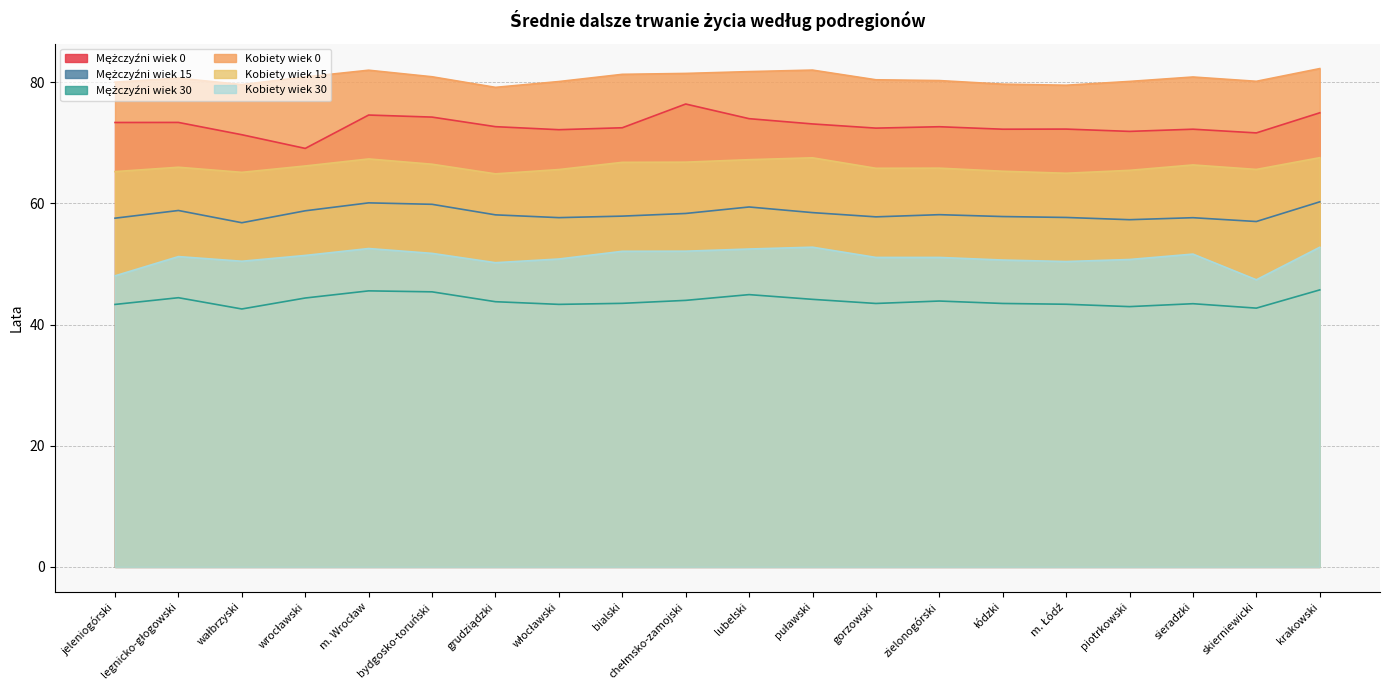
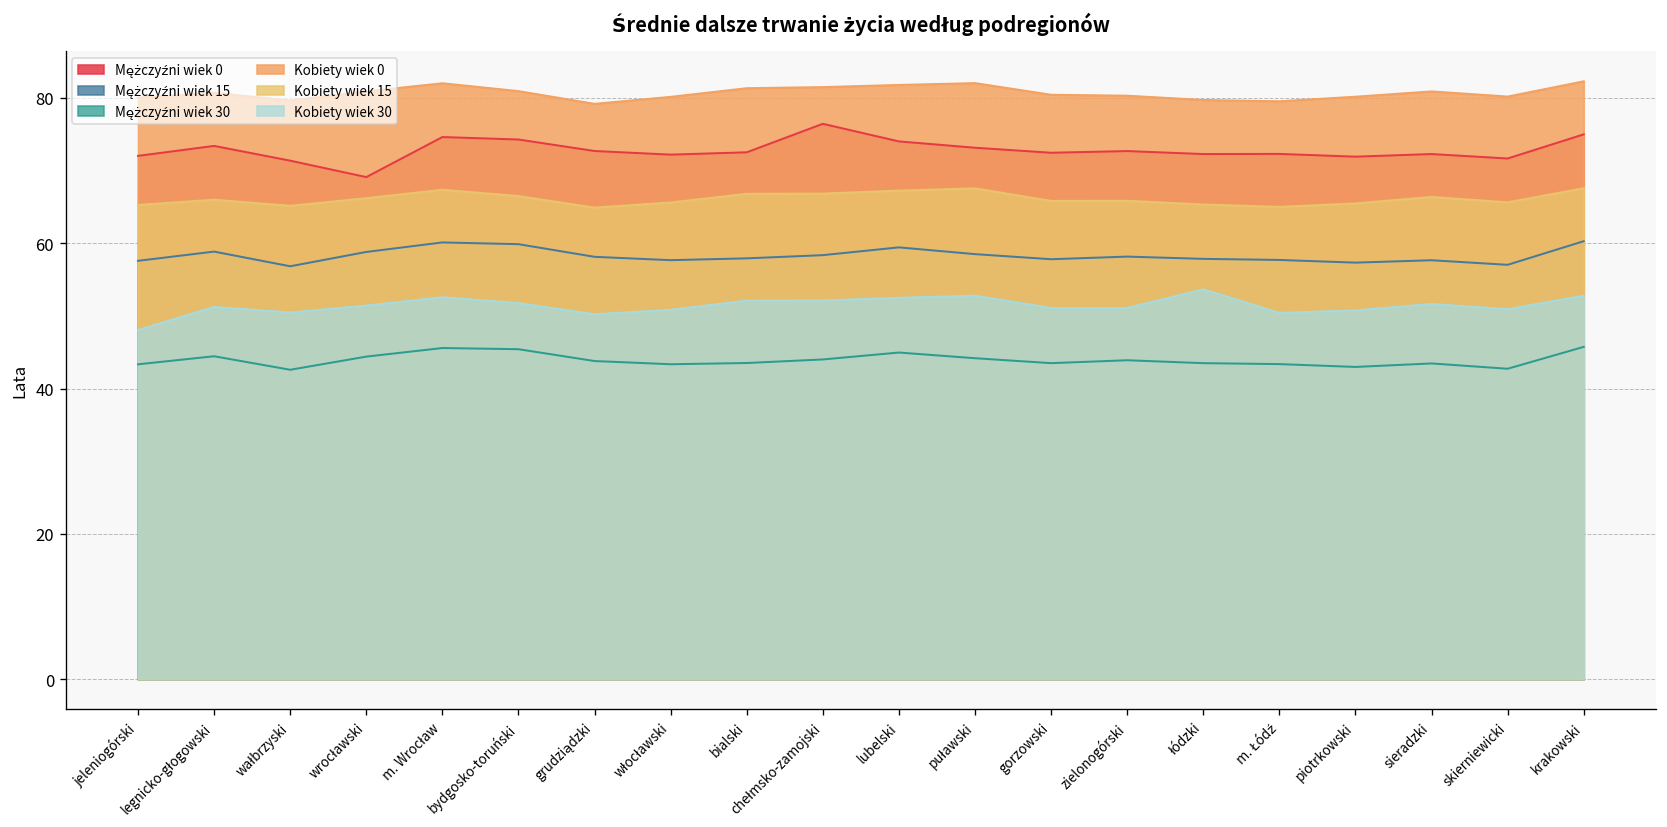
Mężczyźni wiek 0, jeleniogórski: 73 -> 72
Kobiety wiek 30, łódzki: 51 -> 54
Kobiety wiek 30, skierniewicki: 47 -> 51
